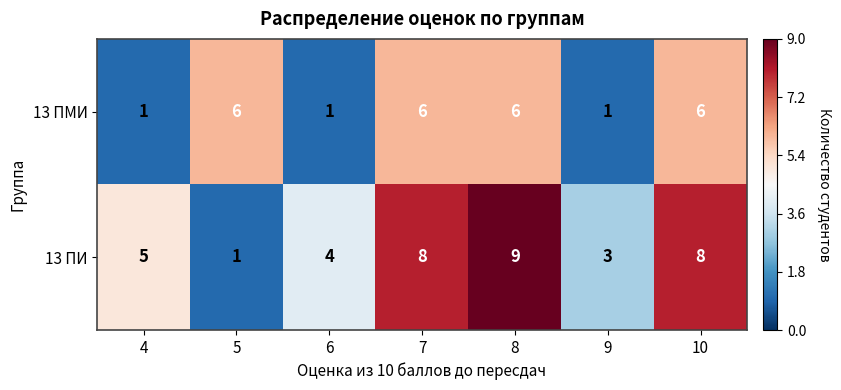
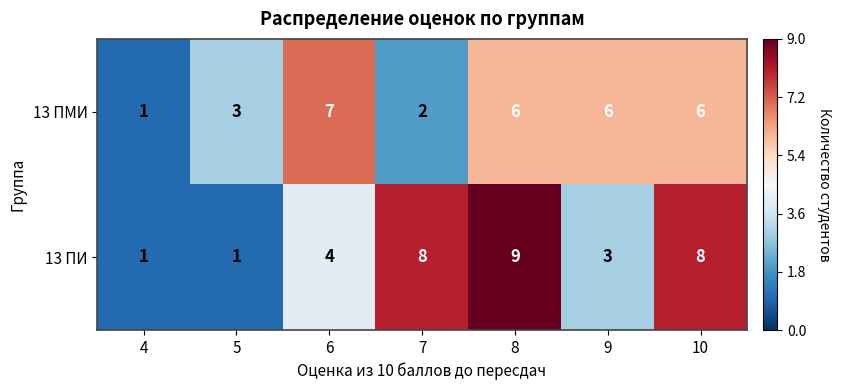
13 ПМИ, 5: 6 -> 3
13 ПМИ, 6: 1 -> 7
13 ПМИ, 7: 6 -> 2
13 ПМИ, 9: 1 -> 6
13 ПИ, 4: 5 -> 1
